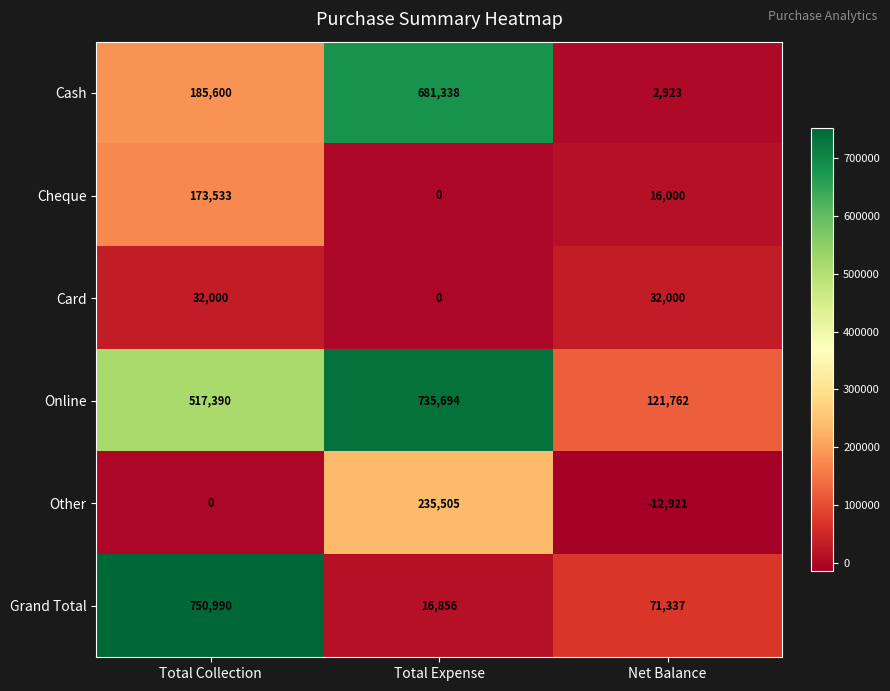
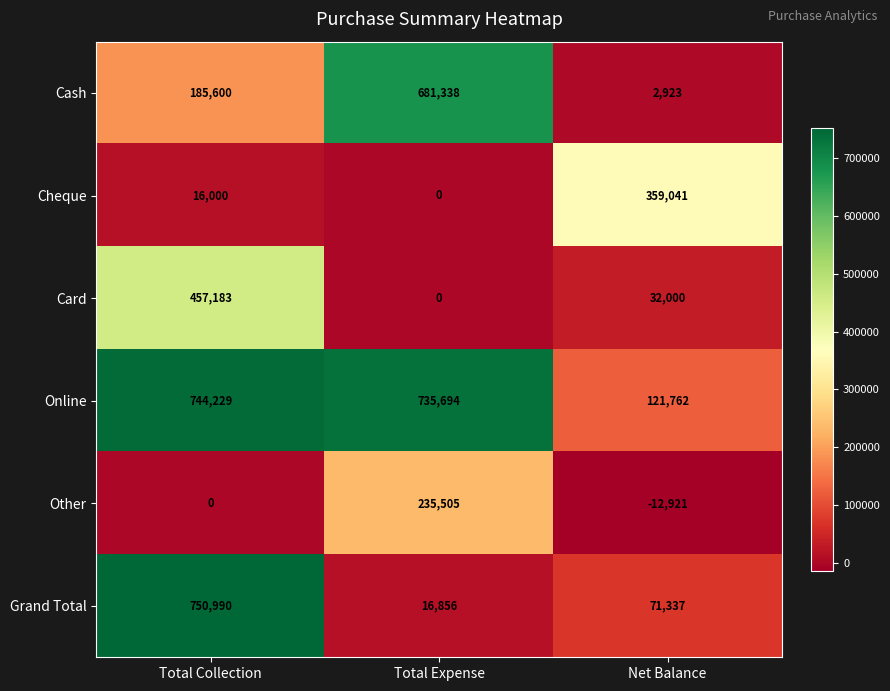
Cheque, Total Collection: 173,533 -> 16,000
Cheque, Net Balance: 16,000 -> 359,041
Card, Total Collection: 32,000 -> 457,183
Online, Total Collection: 517,390 -> 744,229
